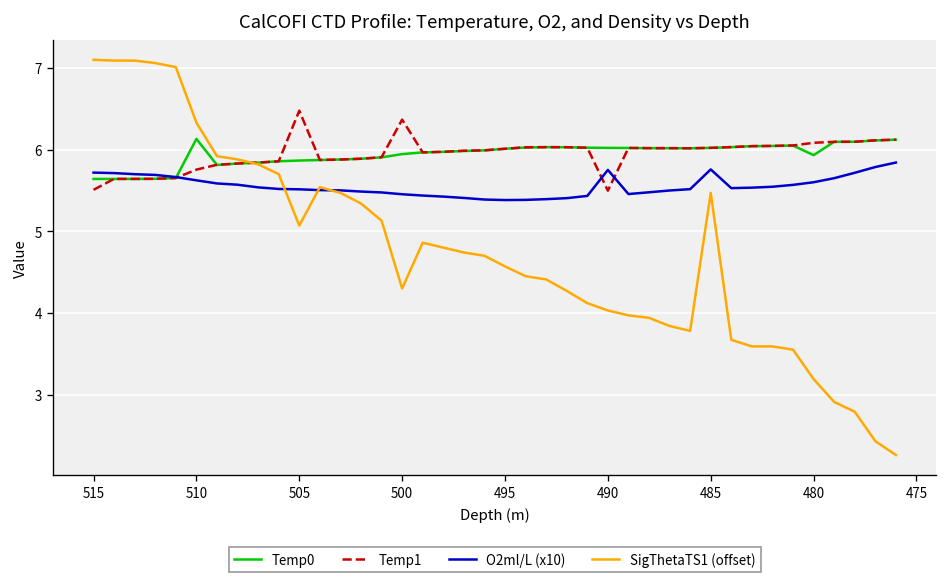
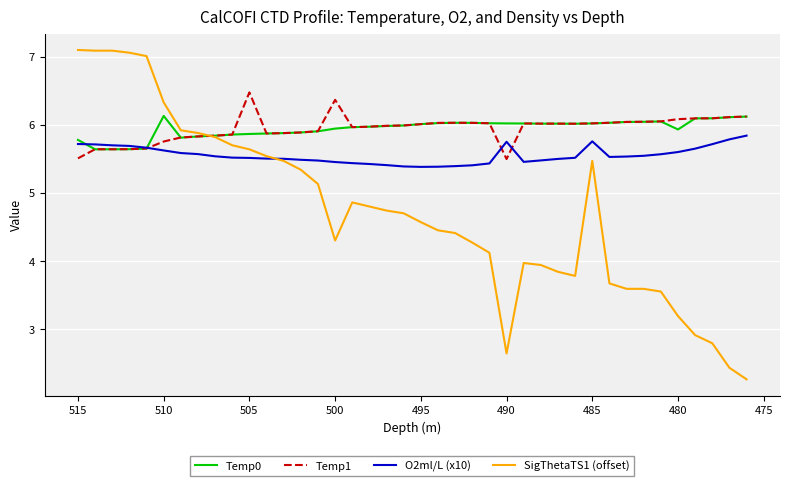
Temp0, 515: 5.6 -> 5.8
SigThetaTS1 (offset), 505: 5.1 -> 5.6
SigThetaTS1 (offset), 490: 4.0 -> 2.6
